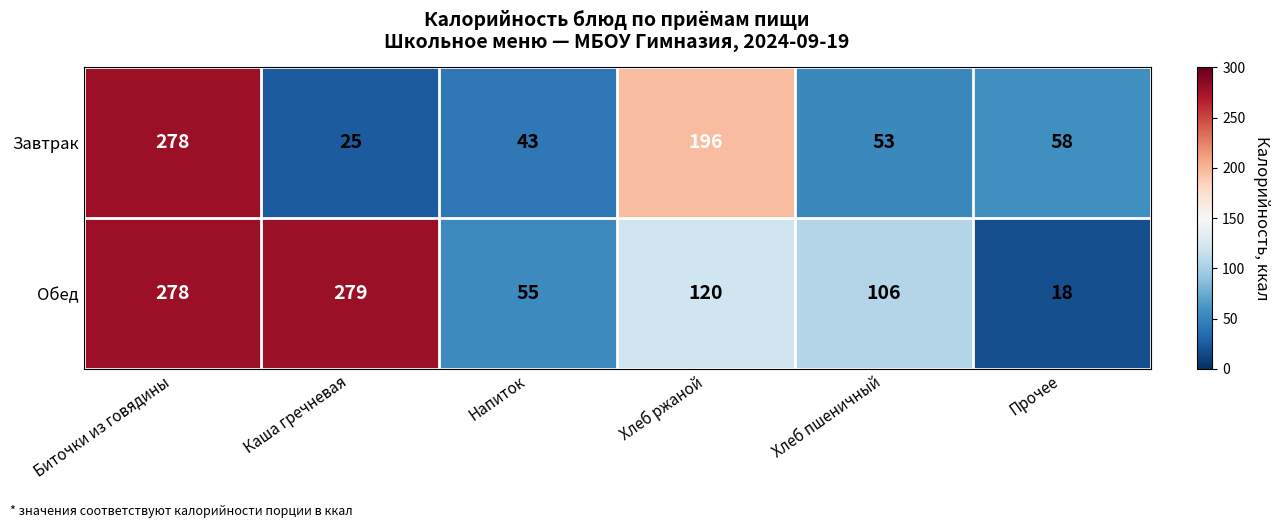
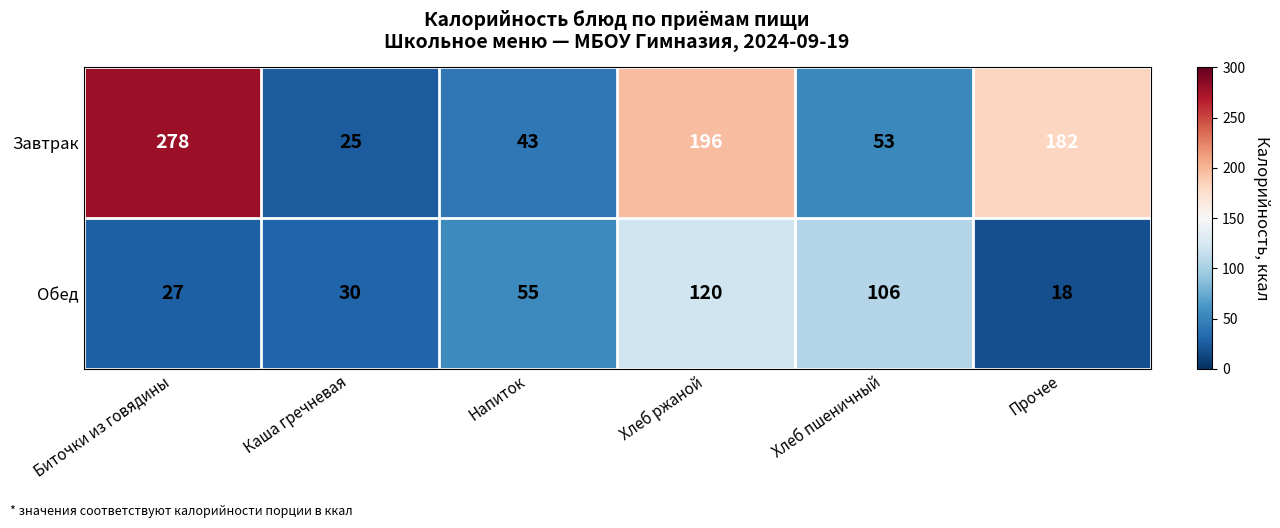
Завтрак, Прочее: 58 -> 182
Обед, Биточки из говядины: 278 -> 27
Обед, Каша гречневая: 279 -> 30
